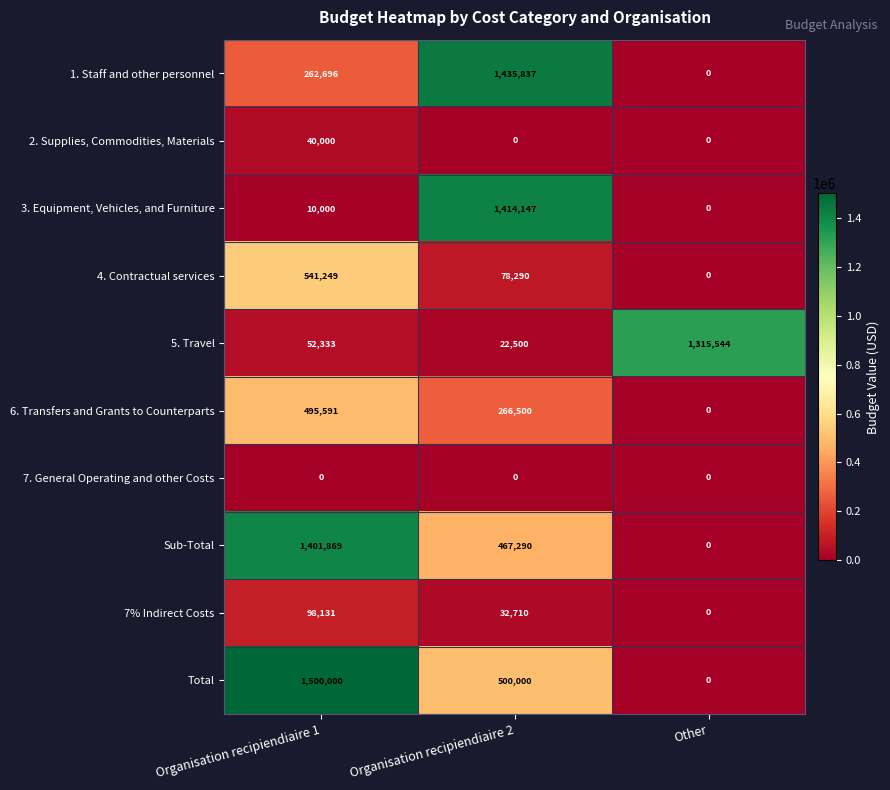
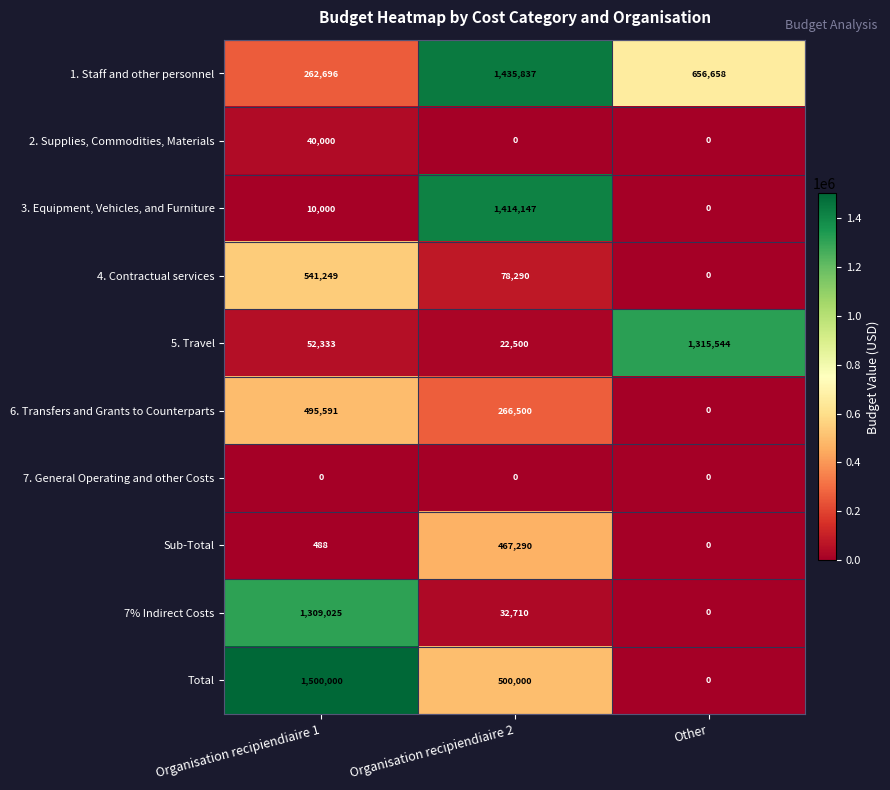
1. Staff and other personnel, Other: 0 -> 656,658
Sub-Total, Organisation recipiendiaire 1: 1,401,869 -> 488
7% Indirect Costs, Organisation recipiendiaire 1: 98,131 -> 1,309,025
